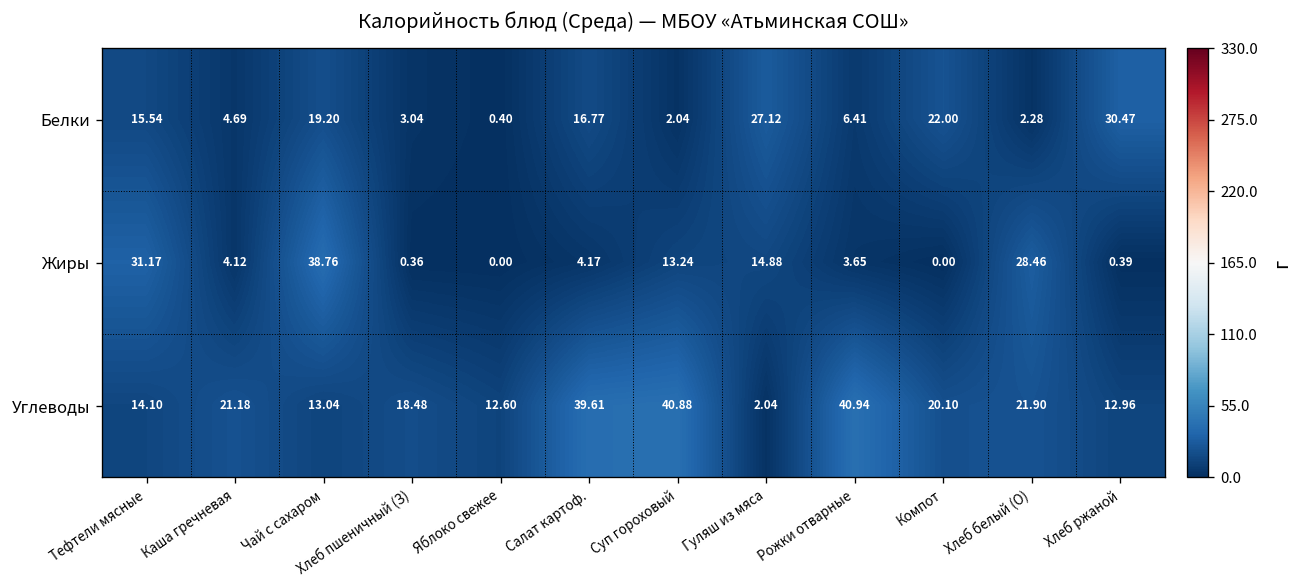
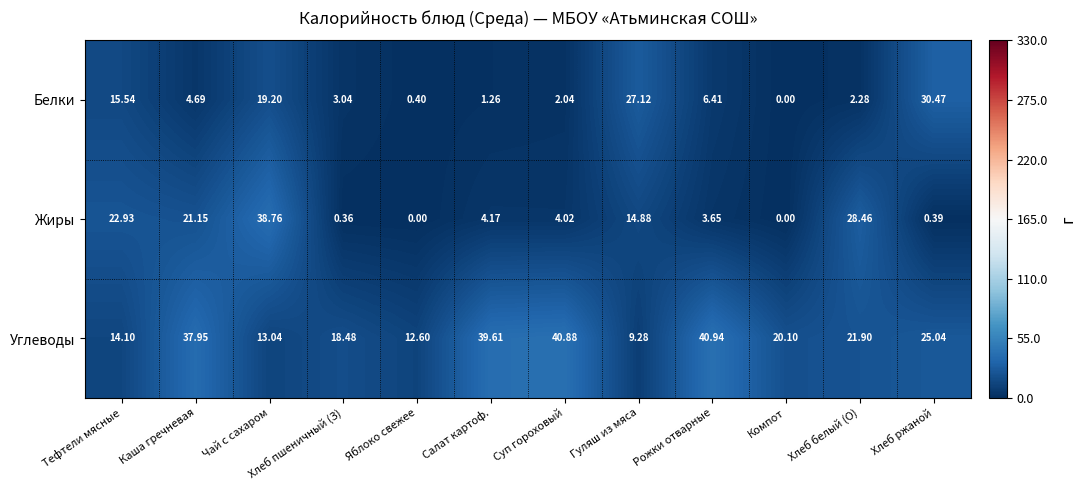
Белки, Салат картоф.: 16.77 -> 1.26
Белки, Компот: 22.00 -> 0.00
Жиры, Тефтели мясные: 31.17 -> 22.93
Жиры, Каша гречневая: 4.12 -> 21.15
Жиры, Суп гороховый: 13.24 -> 4.02
Углеводы, Каша гречневая: 21.18 -> 37.95
Углеводы, Гуляш из мяса: 2.04 -> 9.28
Углеводы, Хлеб ржаной: 12.96 -> 25.04
